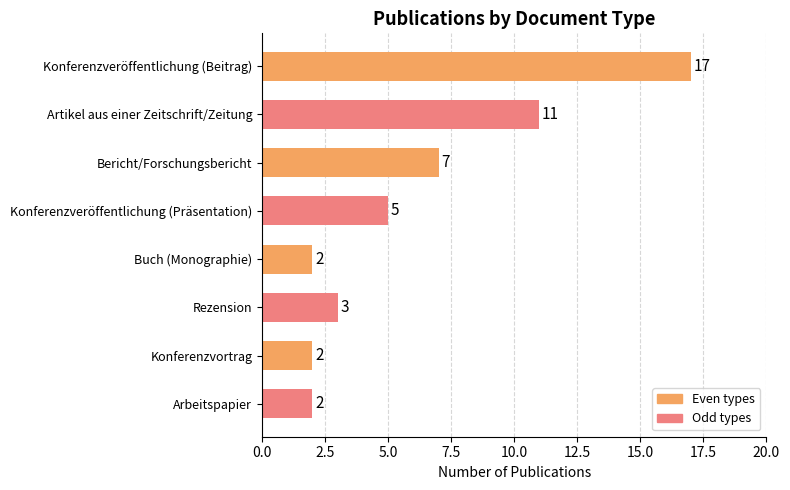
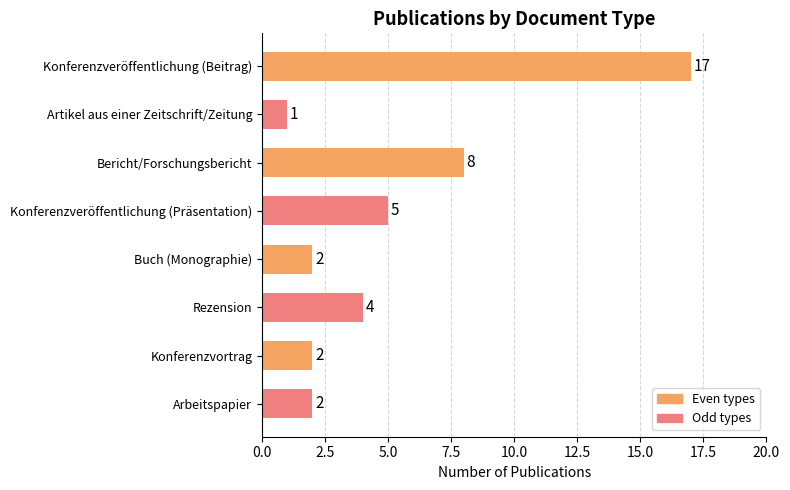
Artikel aus einer Zeitschrift/Zeitung: 11 -> 1
Bericht/Forschungsbericht: 7 -> 8
Rezension: 3 -> 4
